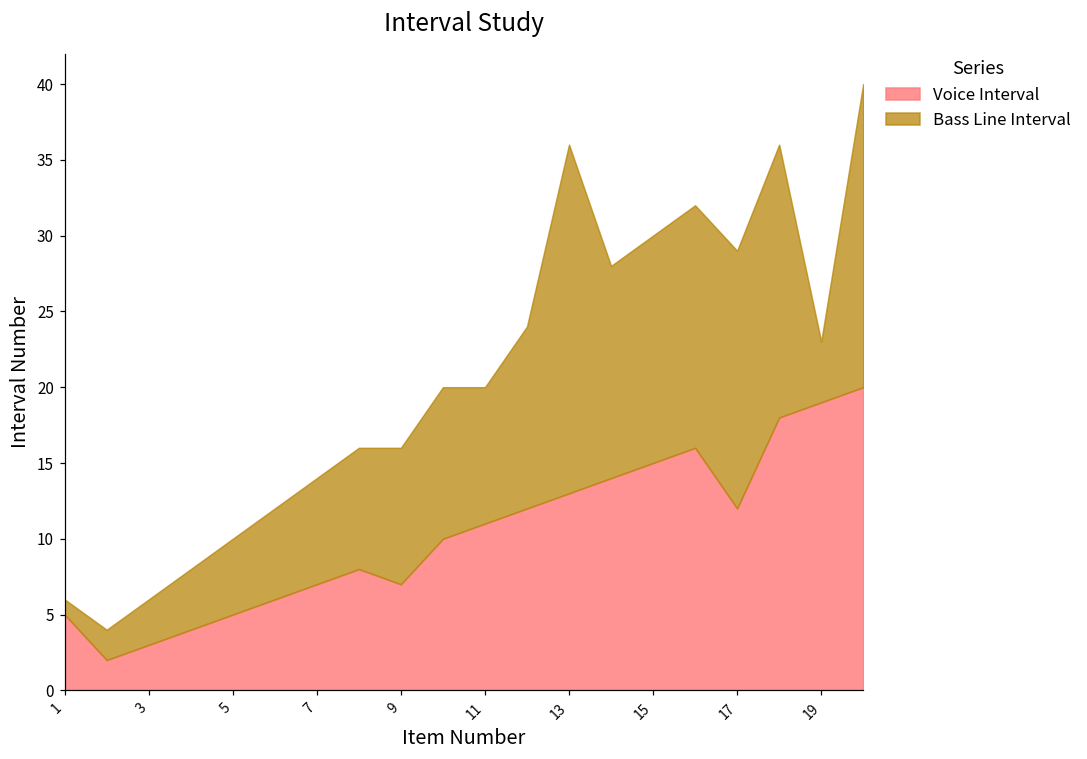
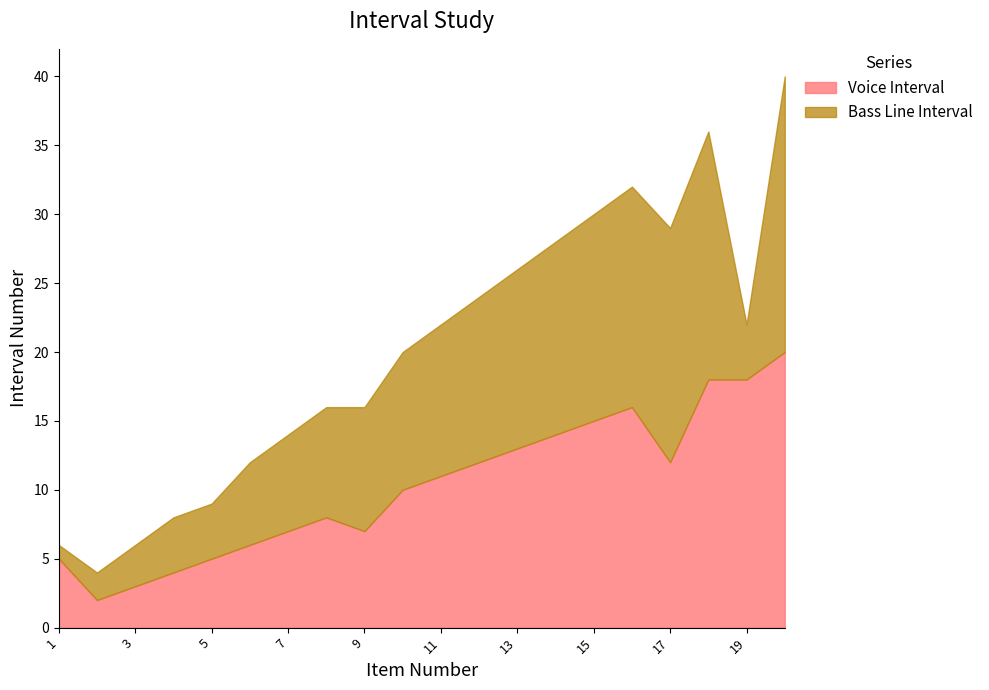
Bass Line Interval, 5: 5 -> 4
Bass Line Interval, 11: 9 -> 11
Bass Line Interval, 13: 23 -> 13
Voice Interval, 19: 19 -> 18
